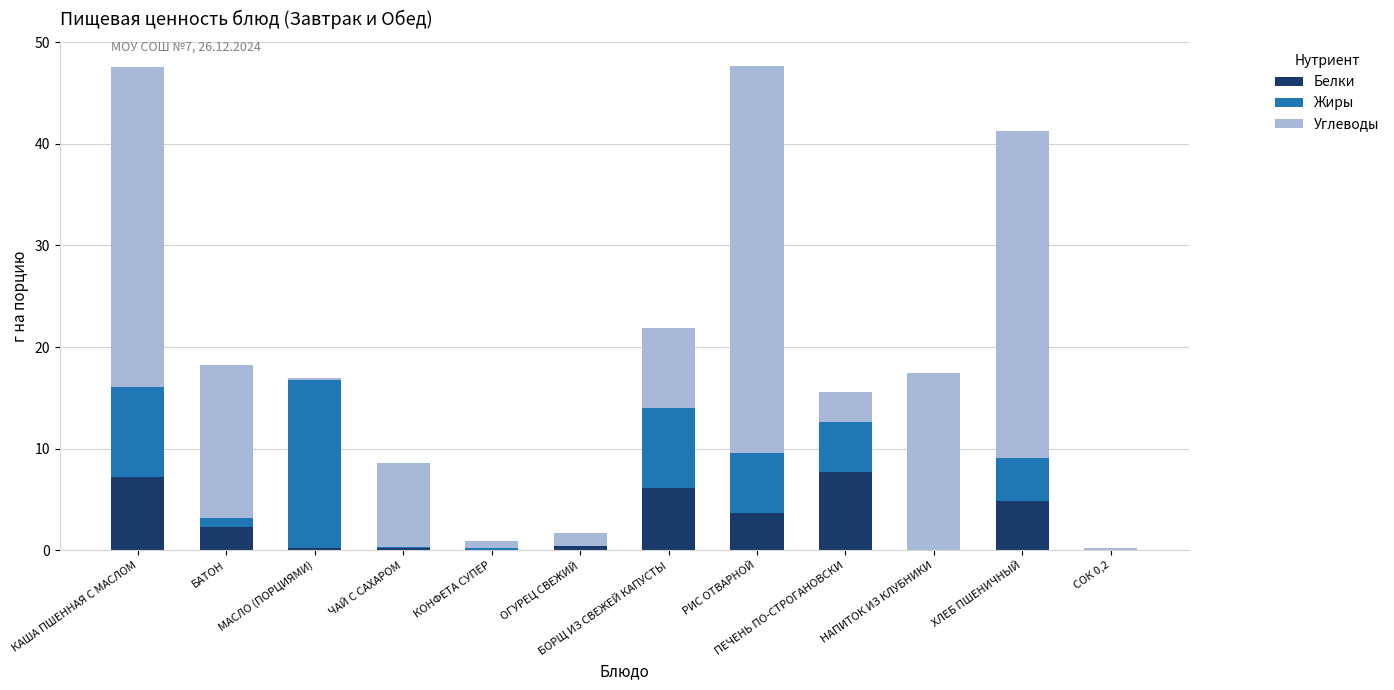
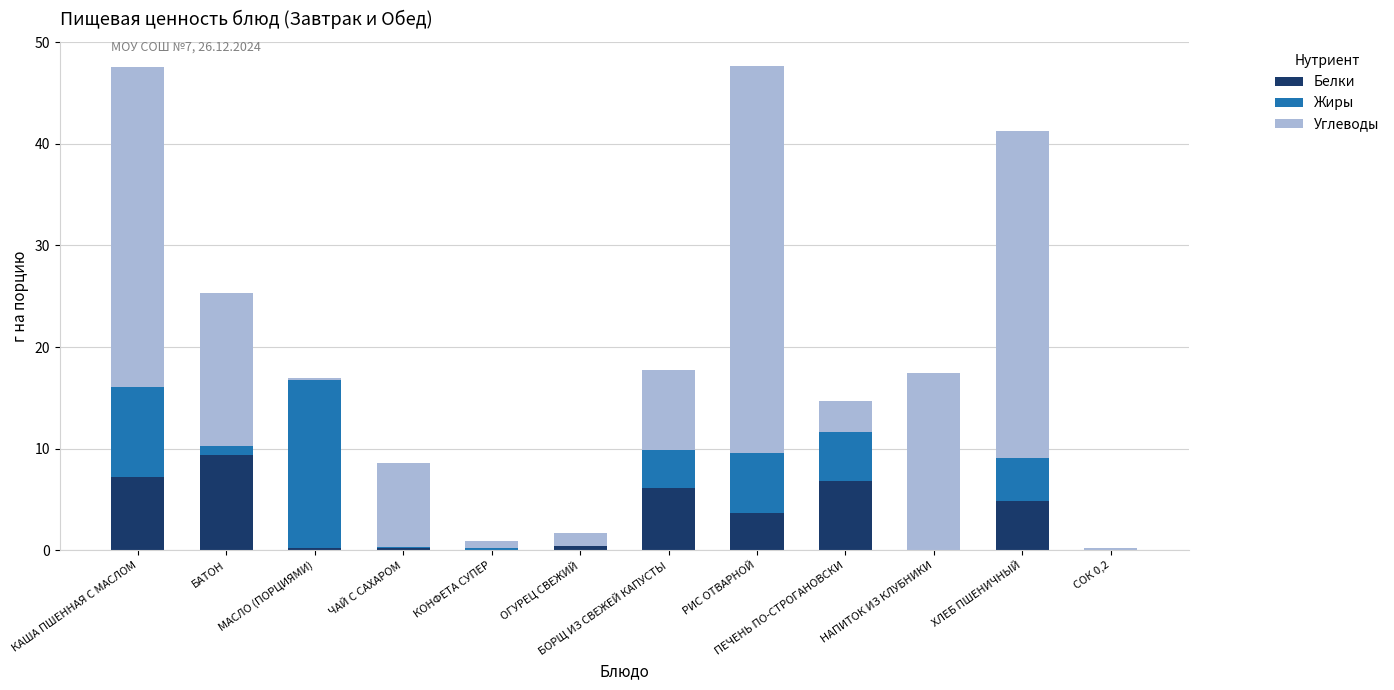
Белки, БАТОН: 2.3 -> 9.4
Жиры, БОРЩ ИЗ СВЕЖЕЙ КАПУСТЫ: 7.9 -> 3.7
Белки, ПЕЧЕНЬ ПО-СТРОГАНОВСКИ: 7.7 -> 6.8
